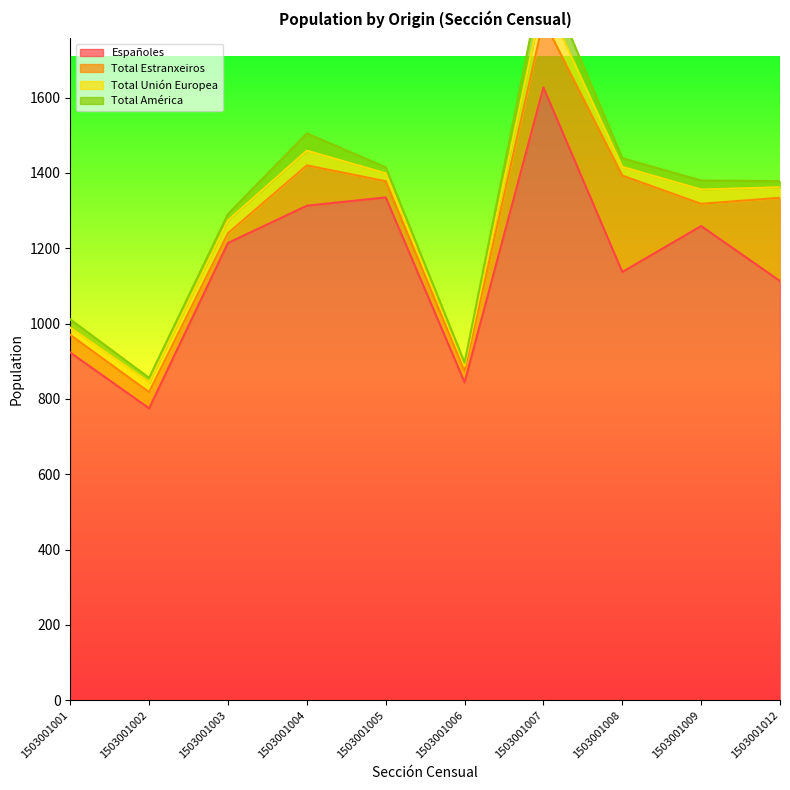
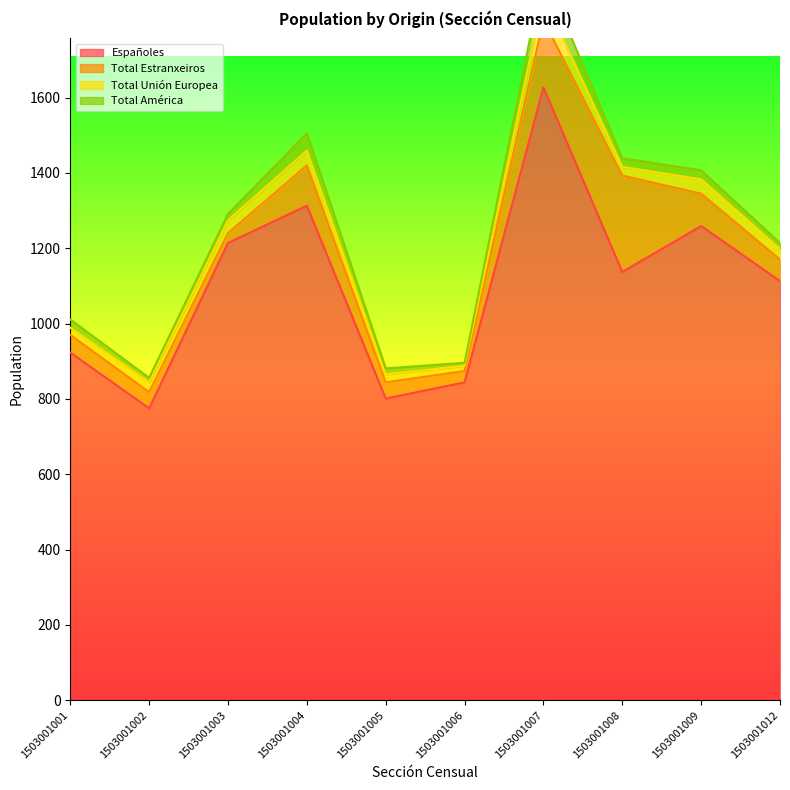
Españoles, 1503001005: 1340 -> 800
Total Estranxeiros, 1503001009: 60 -> 90
Total Estranxeiros, 1503001012: 220 -> 60
